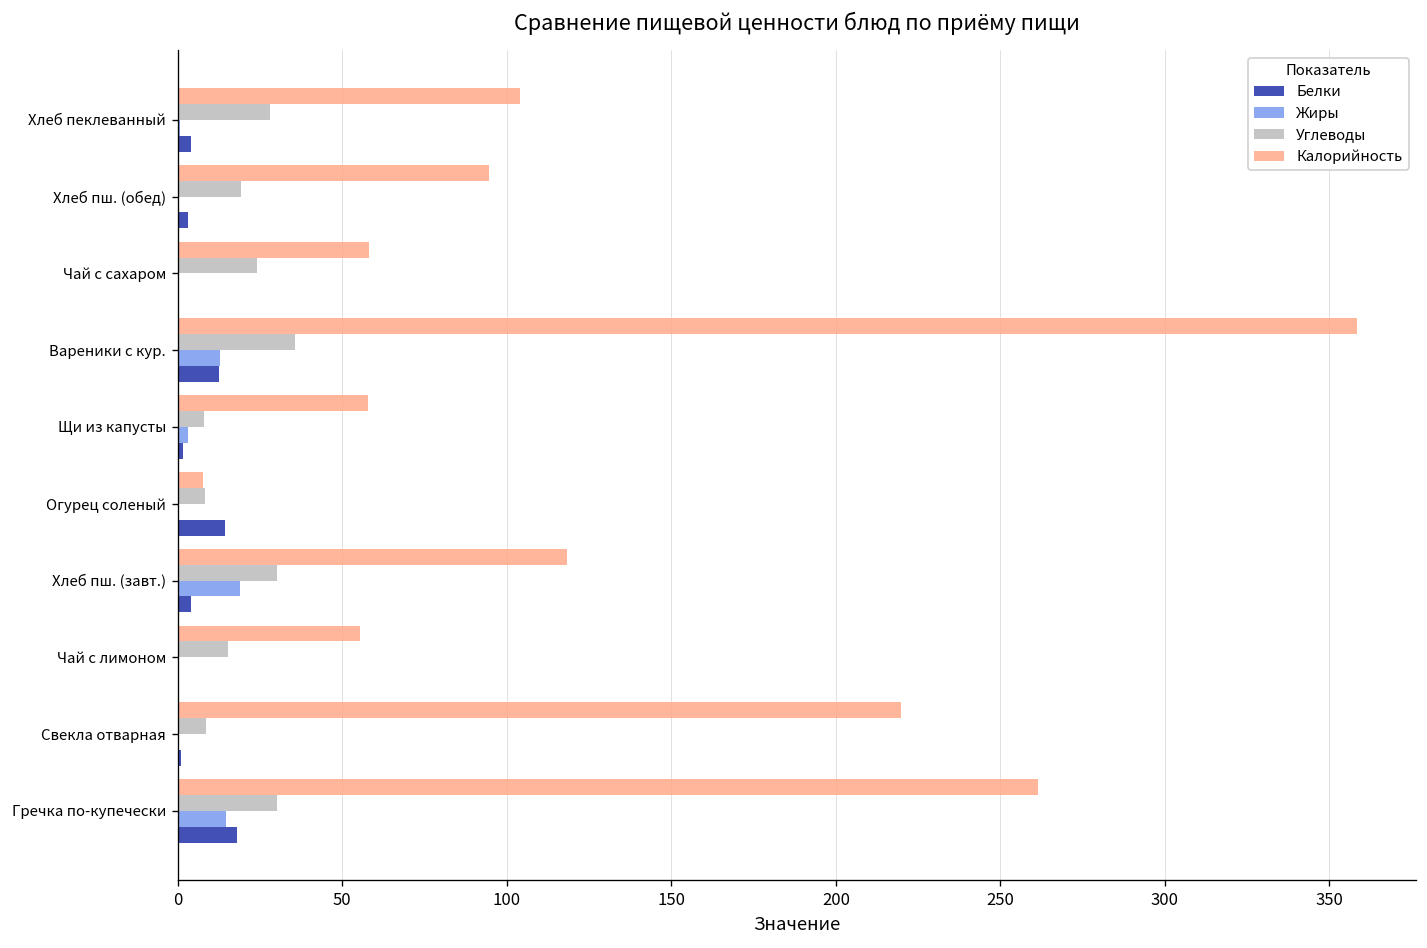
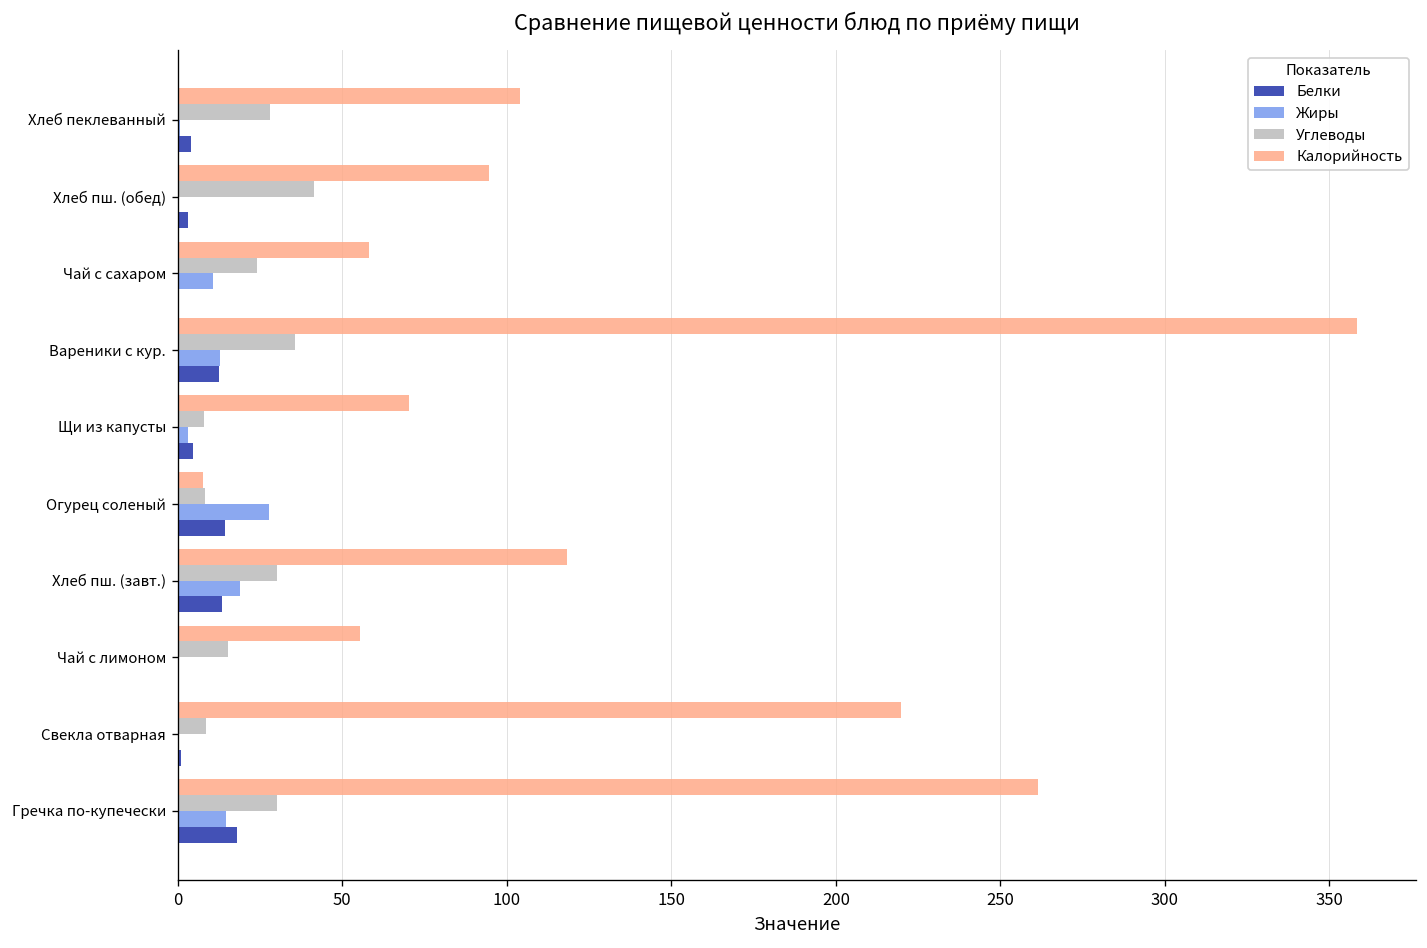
Углеводы, Хлеб пш. (обед): 19 -> 41
Жиры, Чай с сахаром: 0 -> 11
Калорийность, Щи из капусты: 58 -> 70
Белки, Щи из капусты: 2 -> 5
Жиры, Огурец соленый: 0 -> 28
Белки, Хлеб пш. (завт.): 4 -> 14
